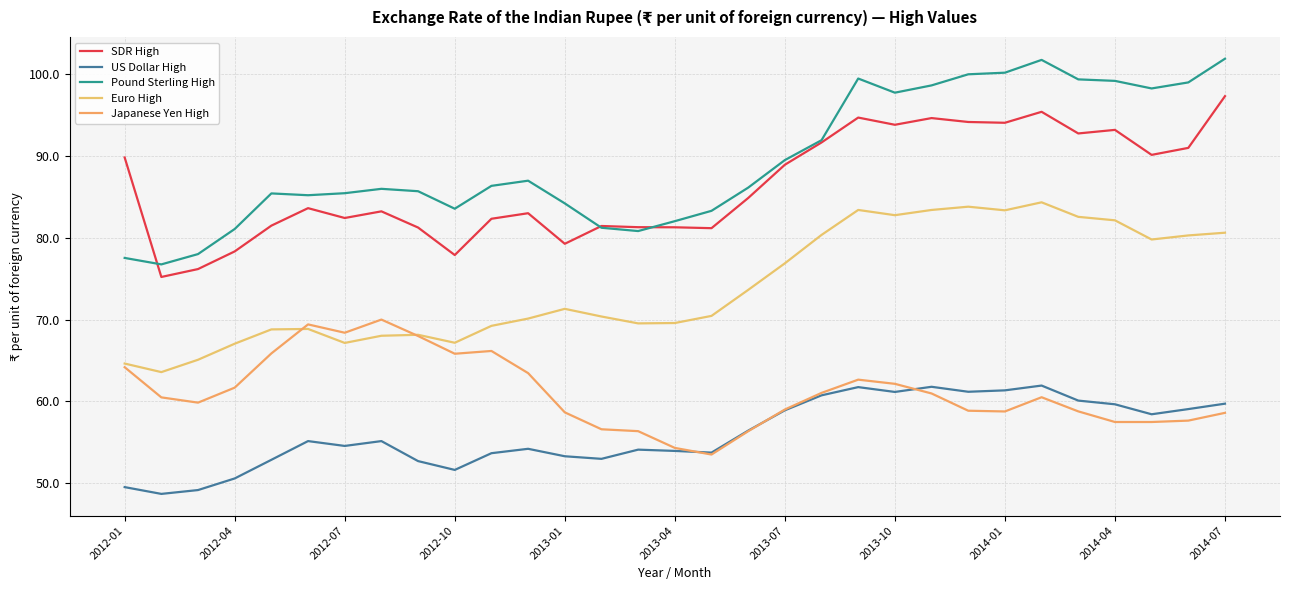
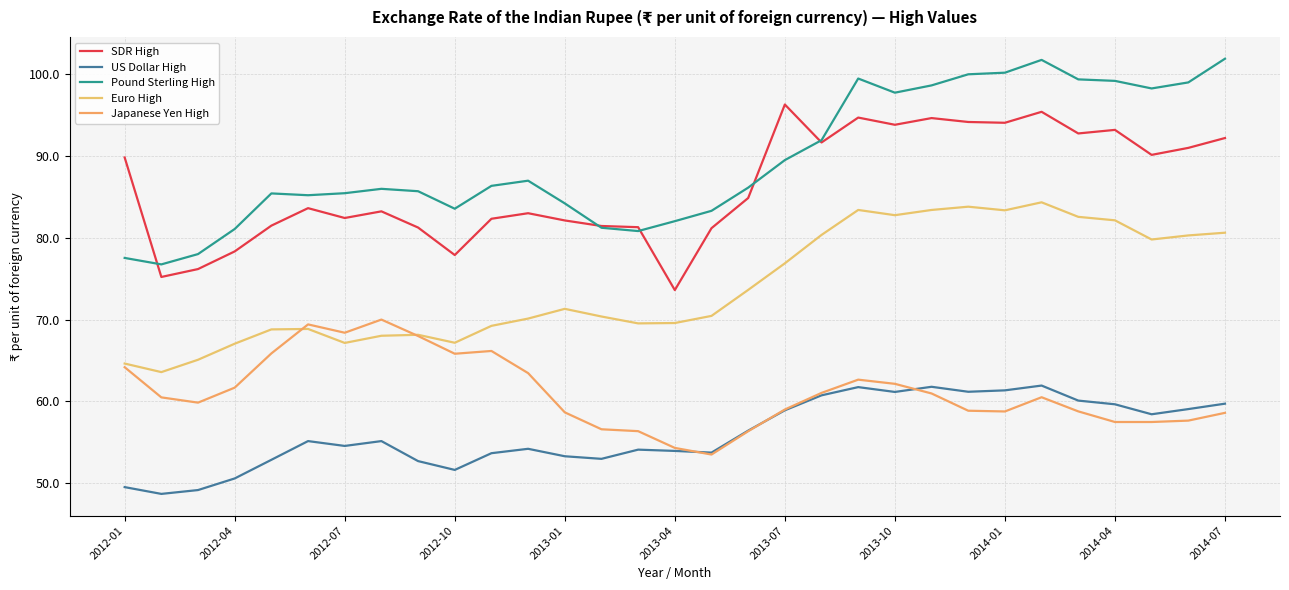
SDR High, 2013-01: 79 -> 82
SDR High, 2013-04: 81 -> 74
SDR High, 2013-07: 89 -> 96
SDR High, 2014-07: 97 -> 92
